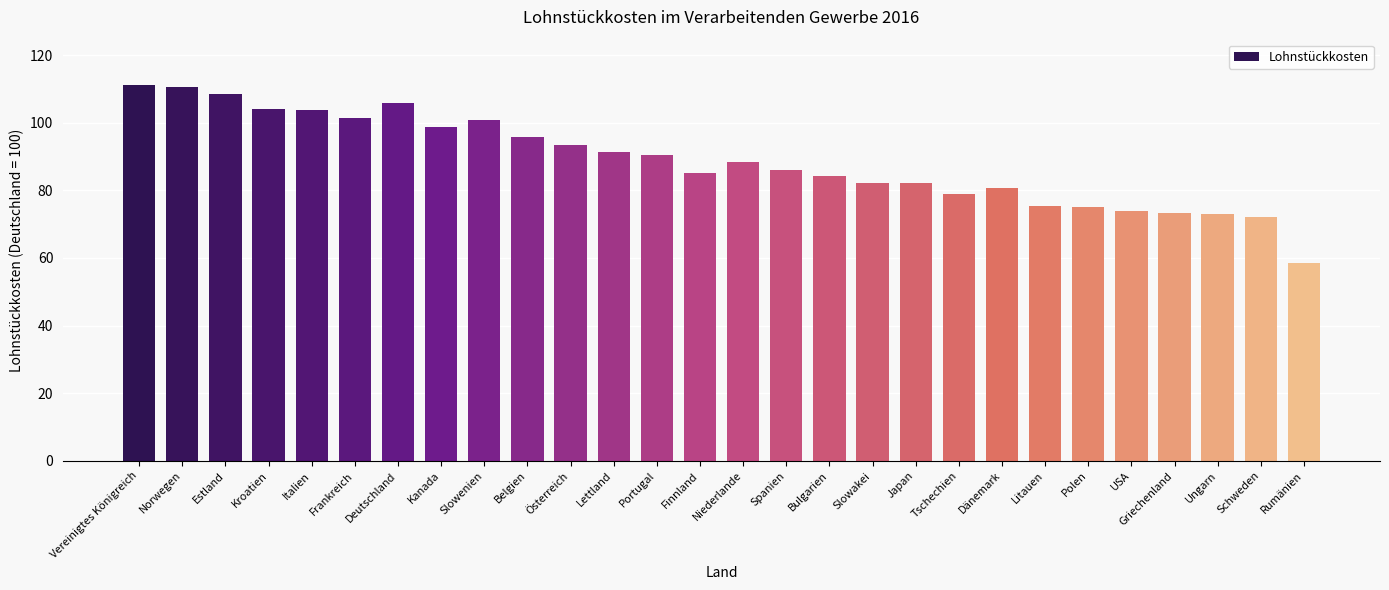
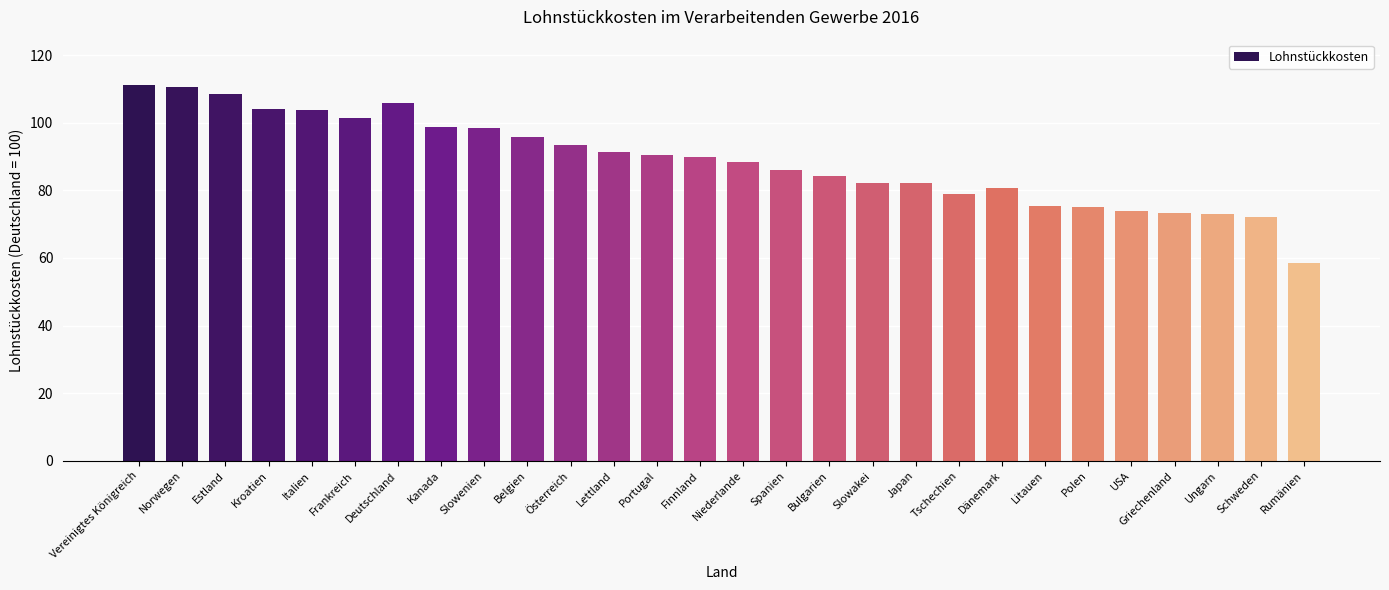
Slowenien: 101 -> 99
Finnland: 85 -> 90
